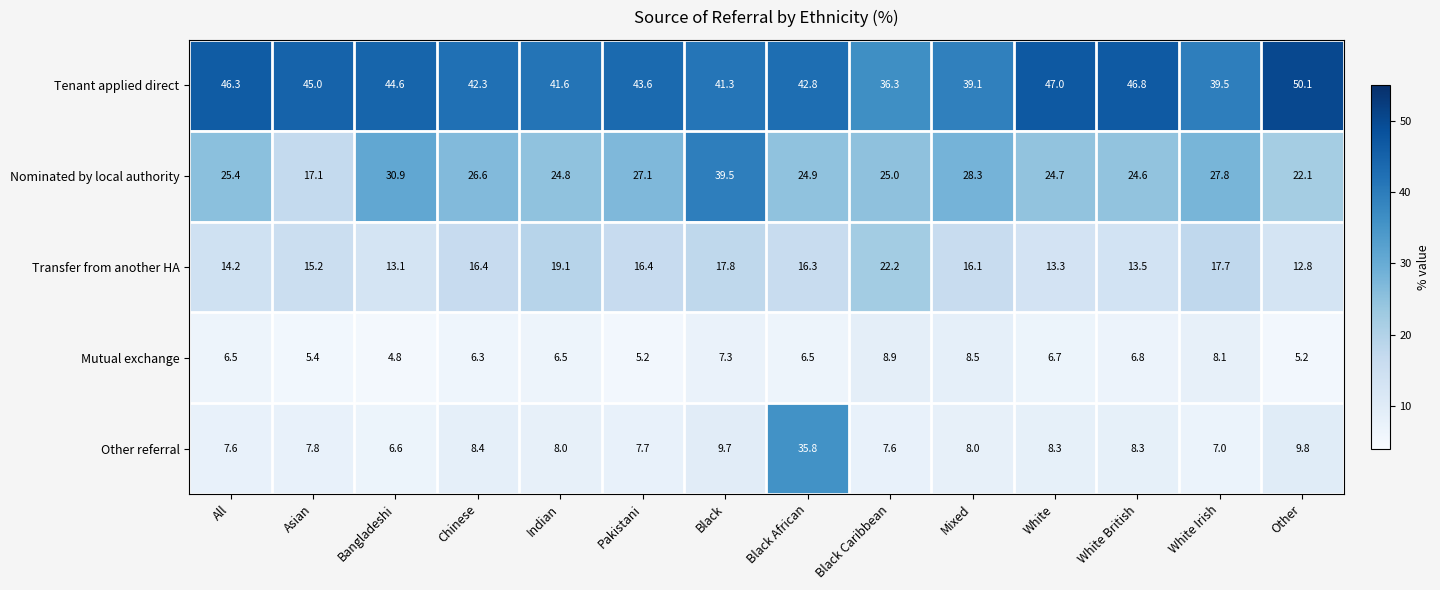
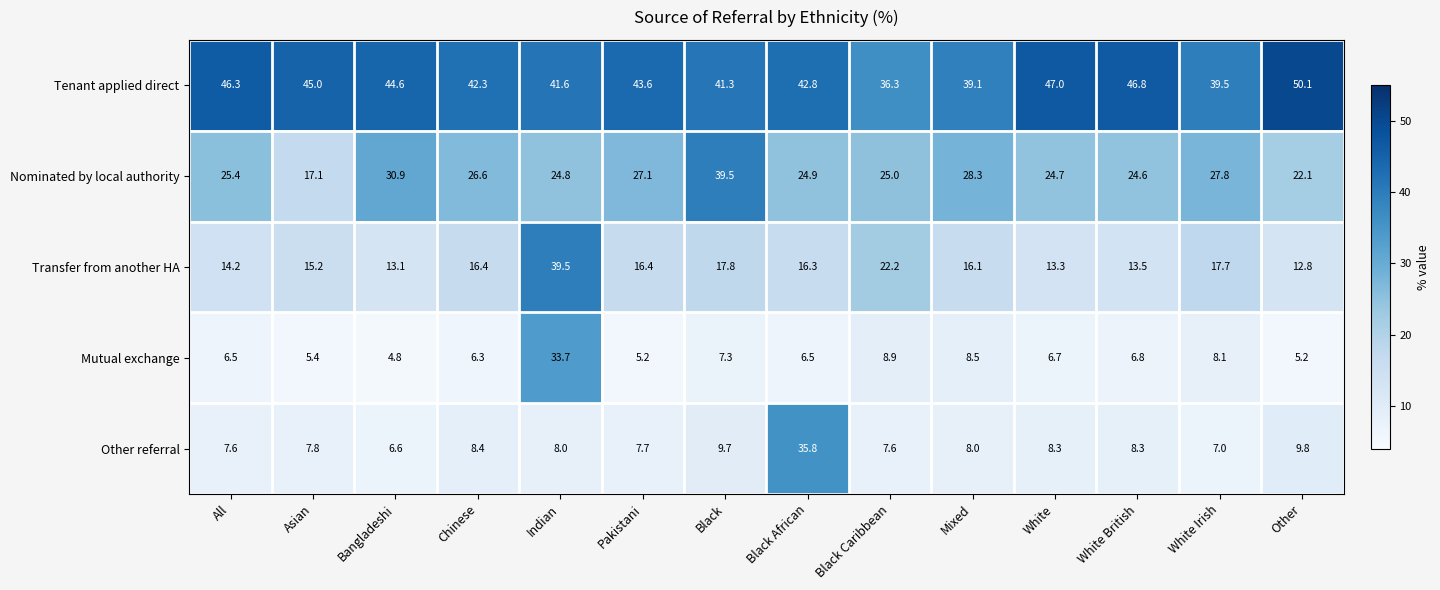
Transfer from another HA, Indian: 19.1 -> 39.5
Mutual exchange, Indian: 6.5 -> 33.7
